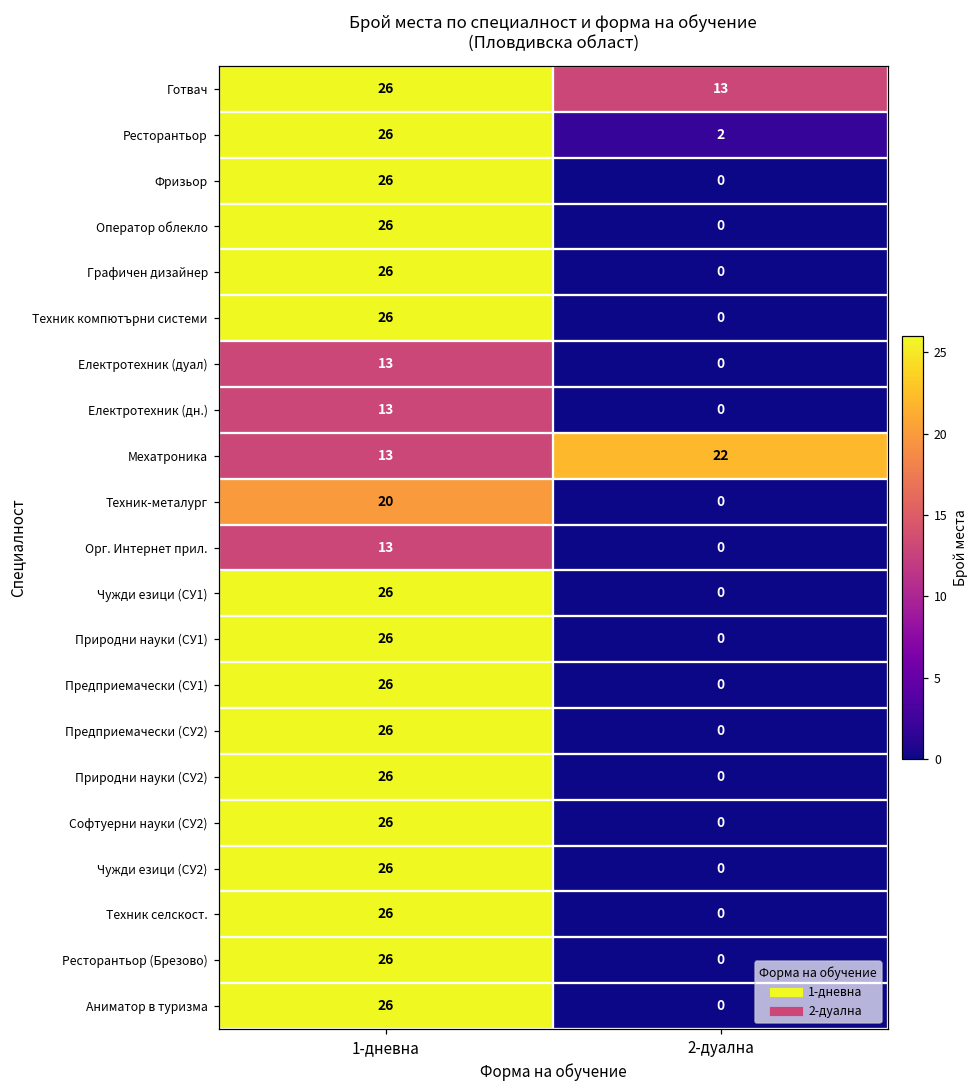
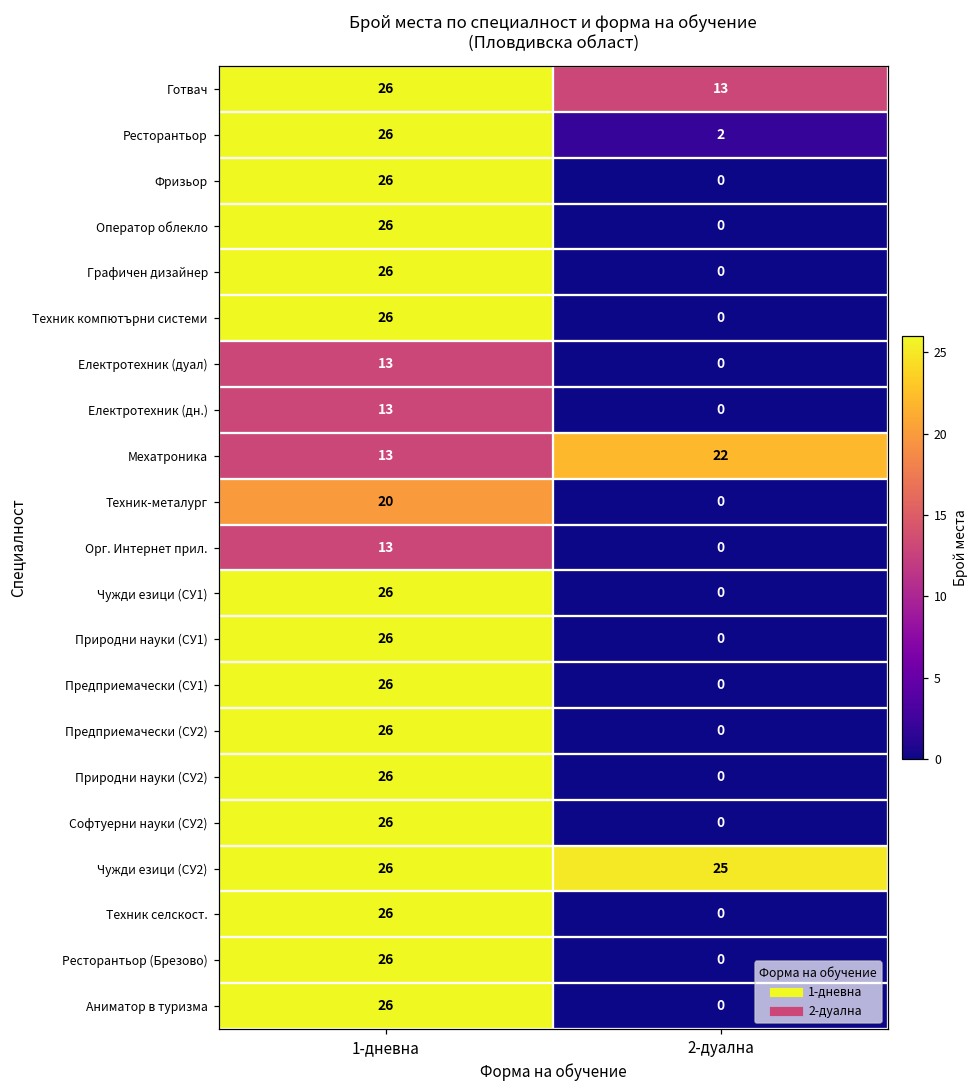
Чужди езици (СУ2), 2-дуална: 0 -> 25
